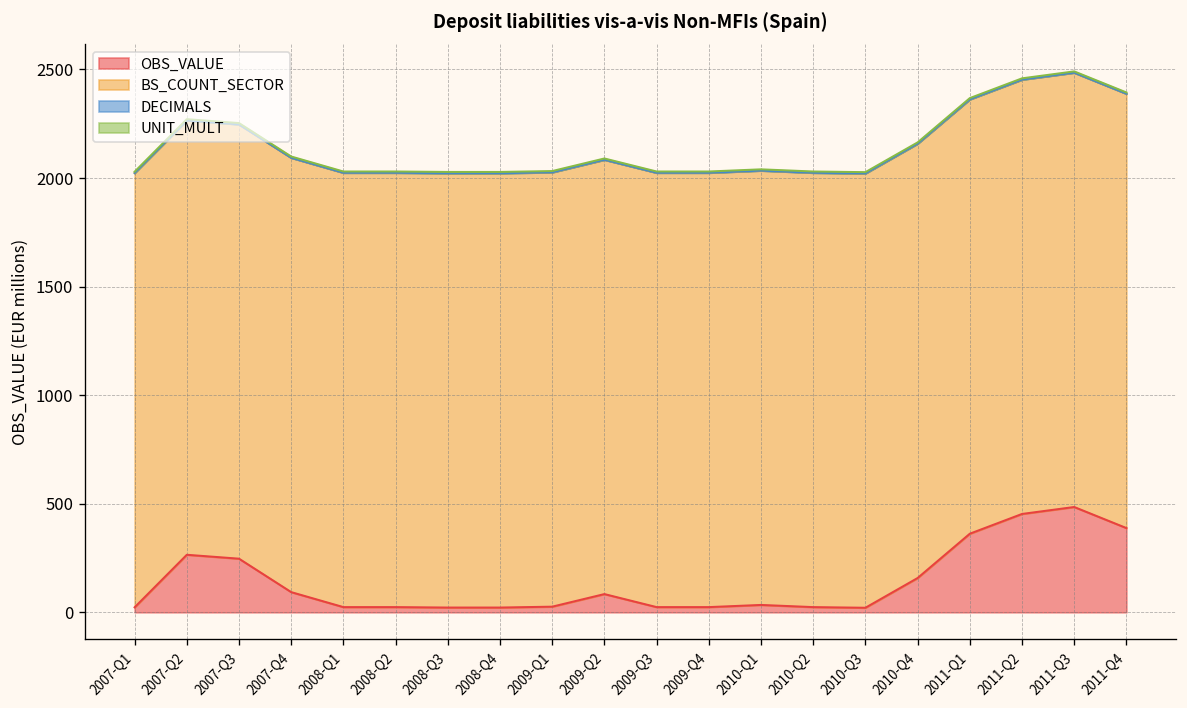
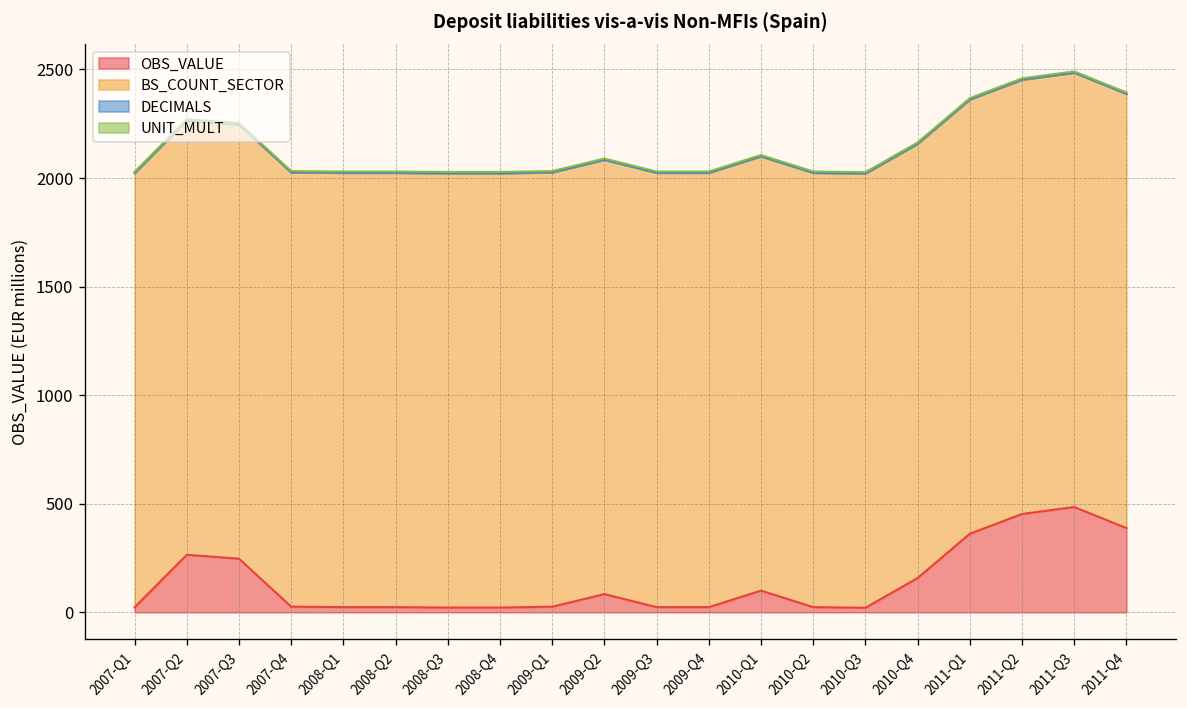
OBS_VALUE, 2007-Q4: 90 -> 30
OBS_VALUE, 2010-Q1: 30 -> 100
